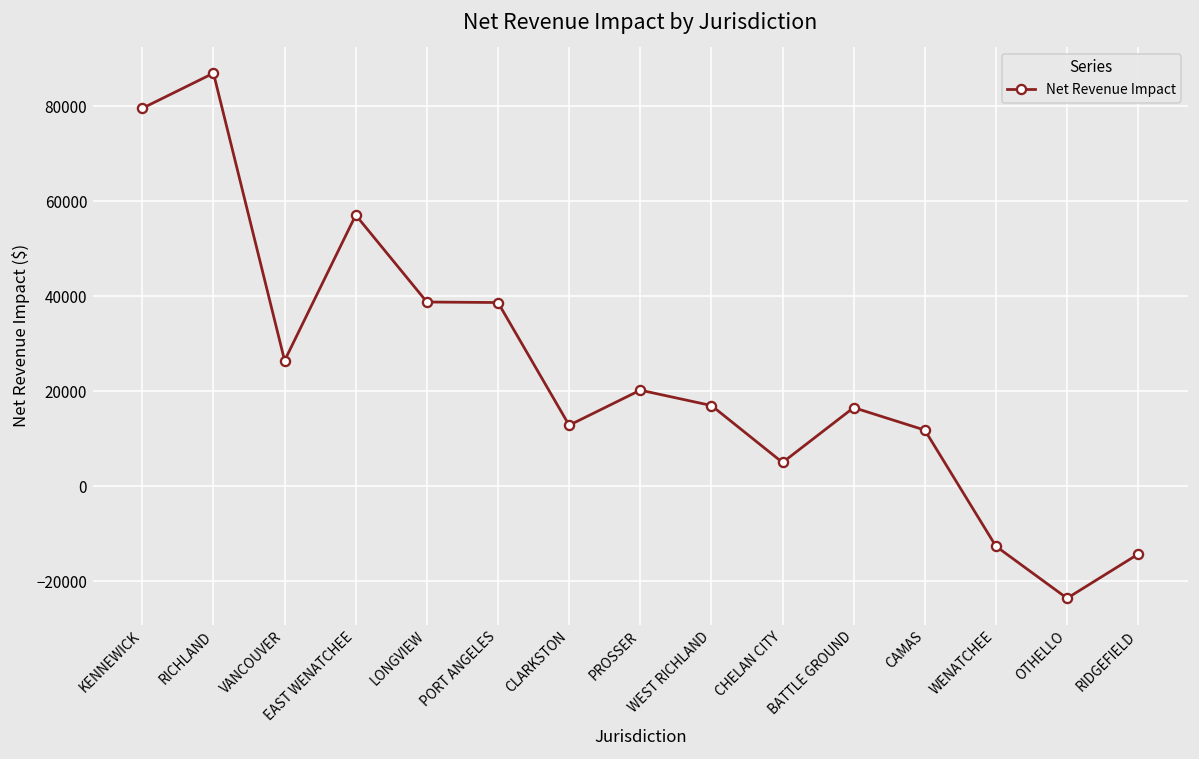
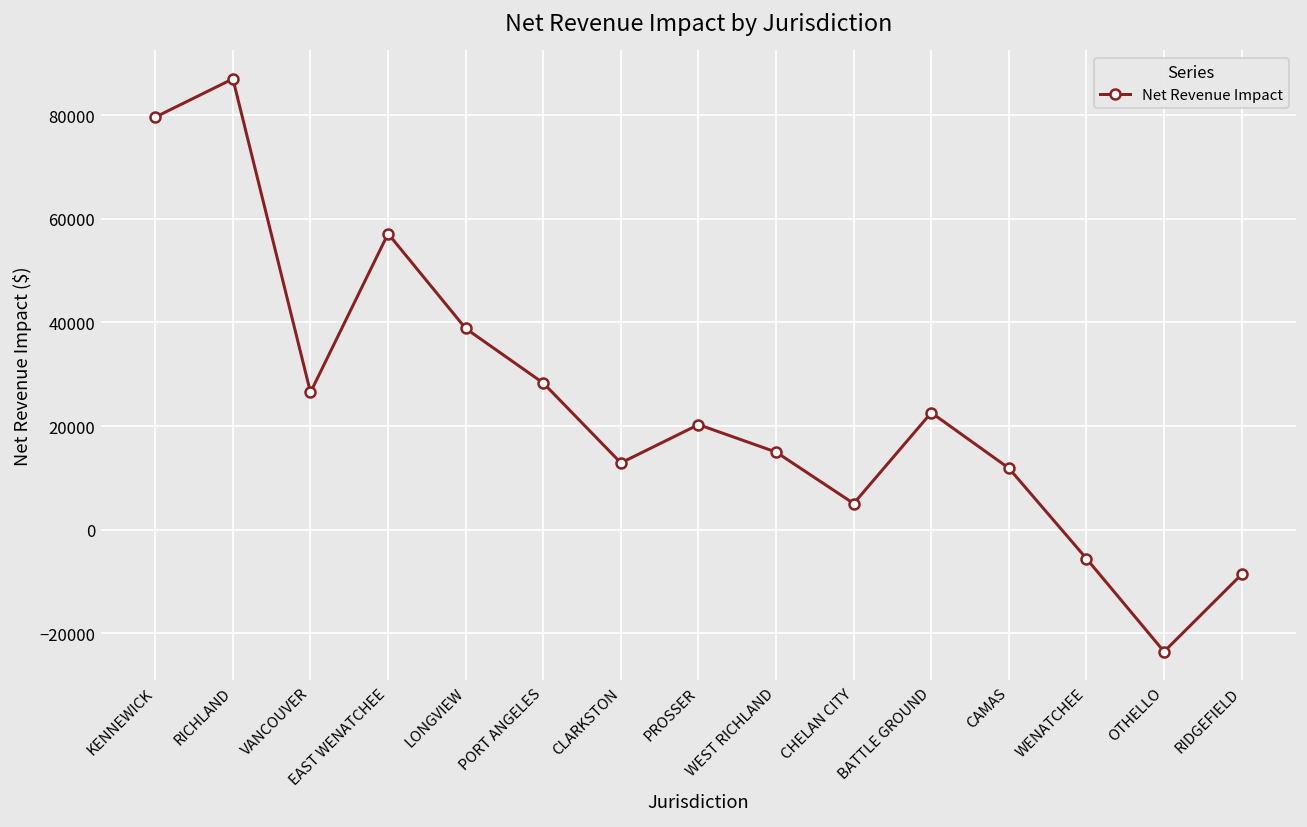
PORT ANGELES: 39000 -> 28000
WEST RICHLAND: 17000 -> 15000
BATTLE GROUND: 17000 -> 23000
WENATCHEE: -13000 -> -6000
RIDGEFIELD: -14000 -> -9000
